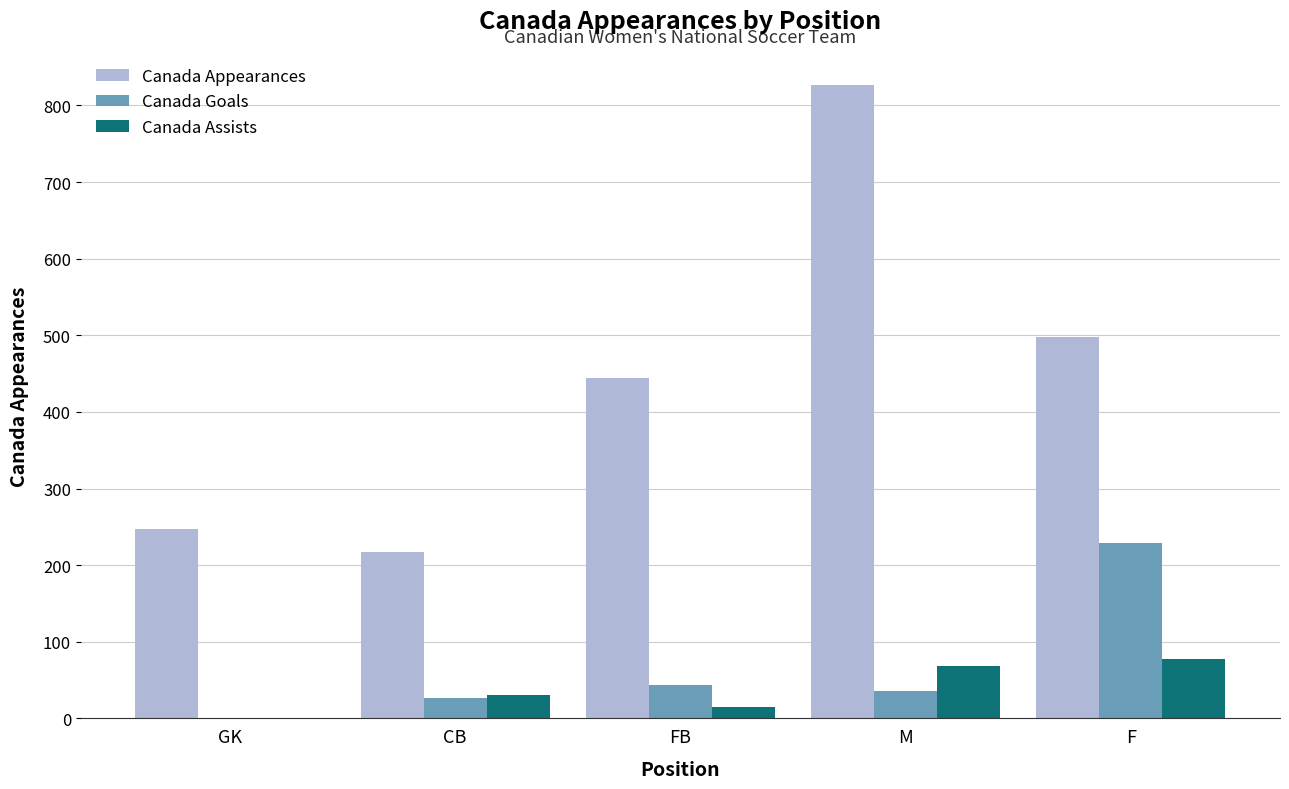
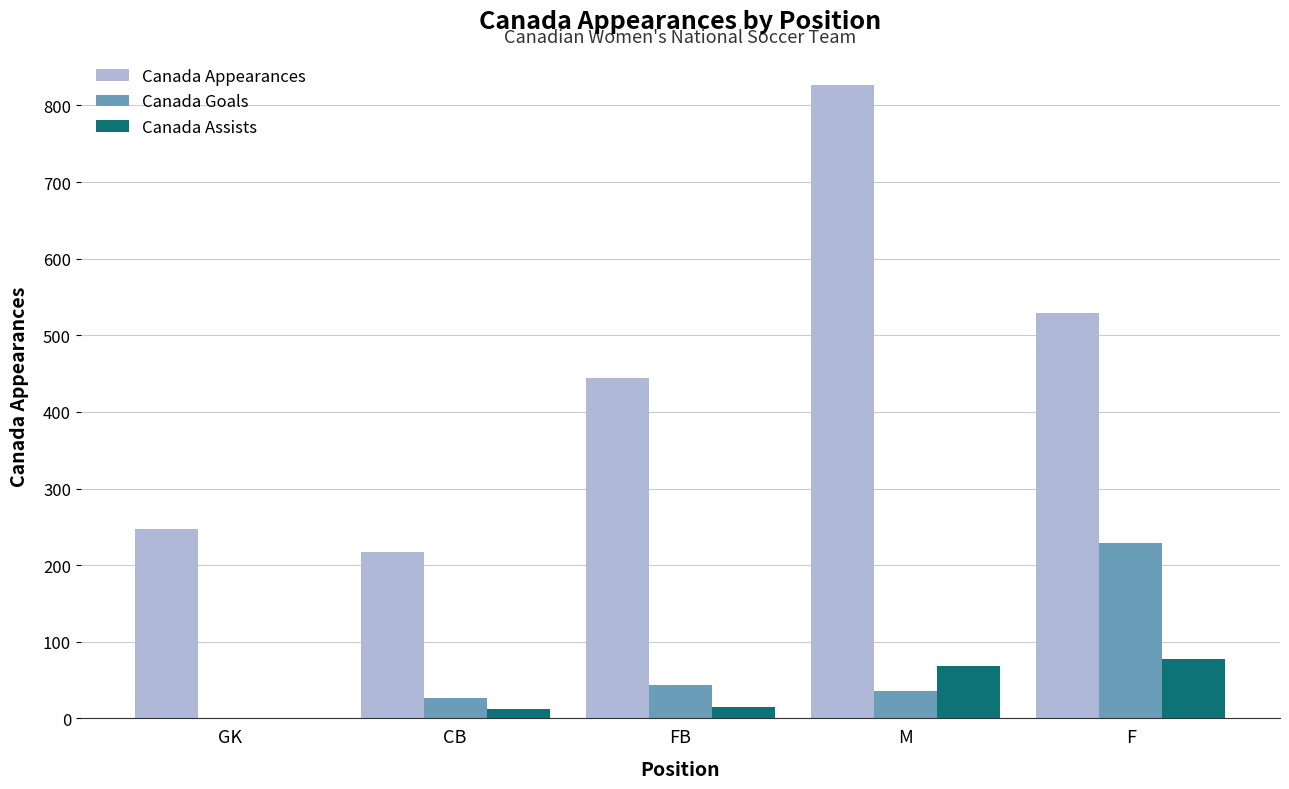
Canada Assists, CB: 30 -> 10
Canada Appearances, F: 500 -> 530
